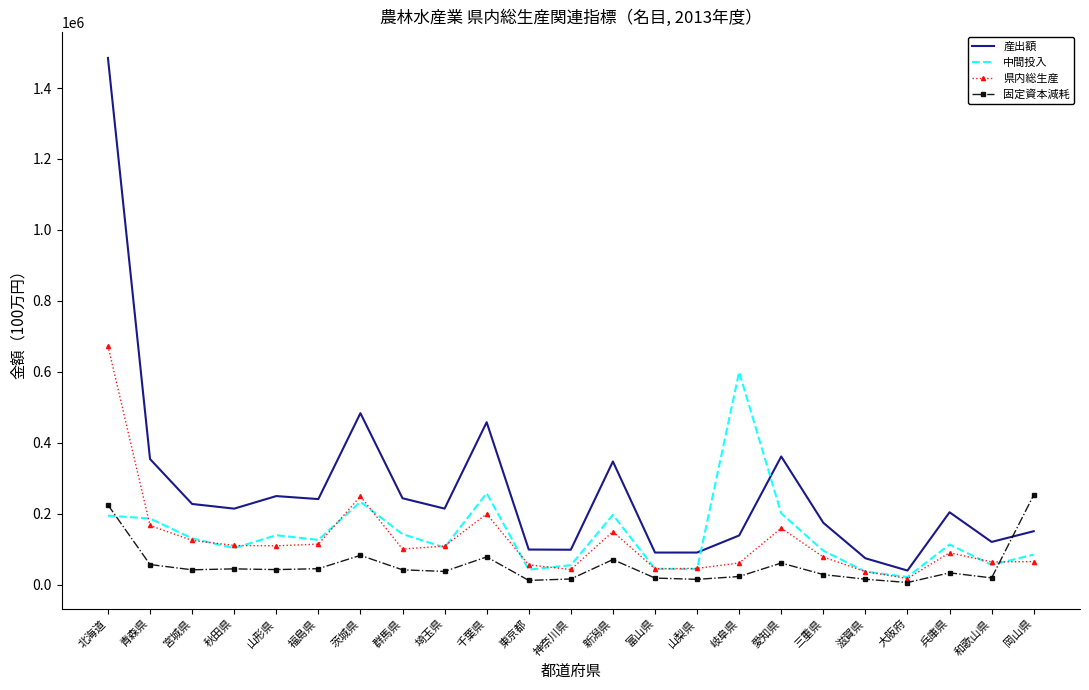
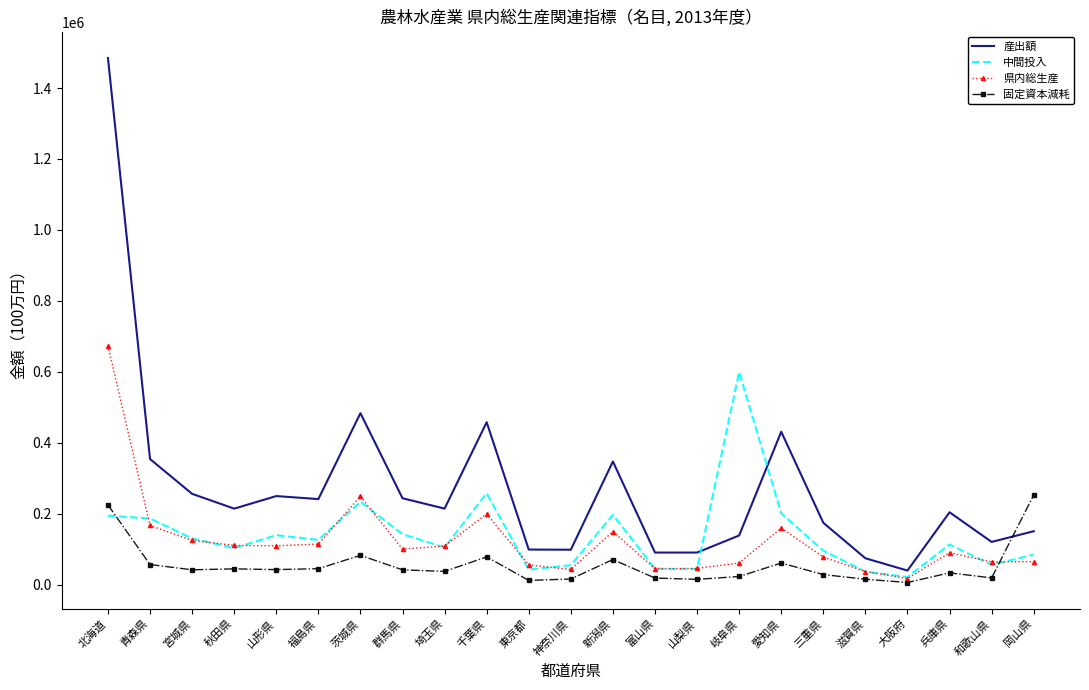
産出額, 宮城県: 230000 -> 260000
産出額, 愛知県: 360000 -> 430000
